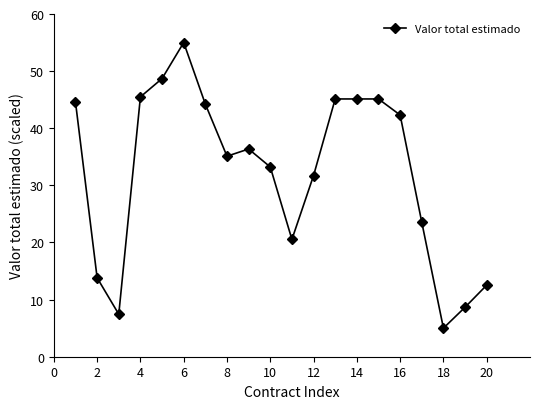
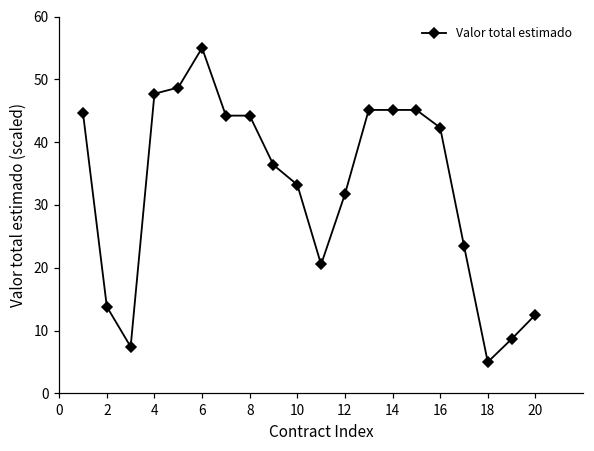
4: 45 -> 48
8: 35 -> 44
